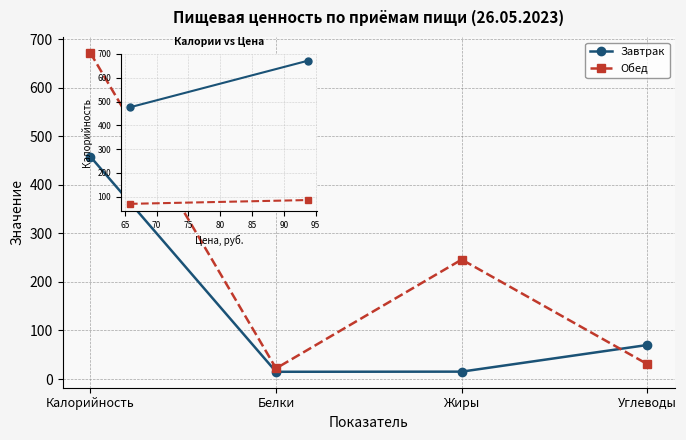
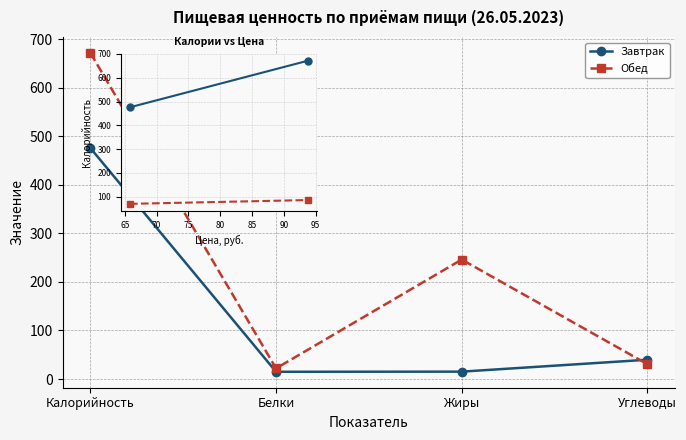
Пищевая ценность по приёмам пищи (26.05.2023), Завтрак, Калорийность: 460 -> 480
Пищевая ценность по приёмам пищи (26.05.2023), Завтрак, Углеводы: 70 -> 40
